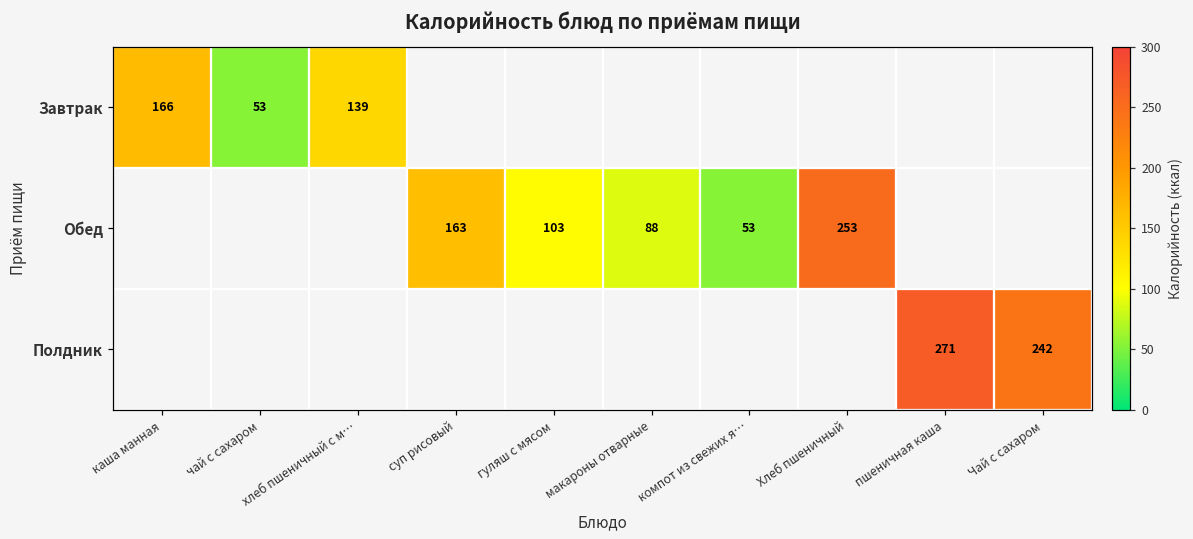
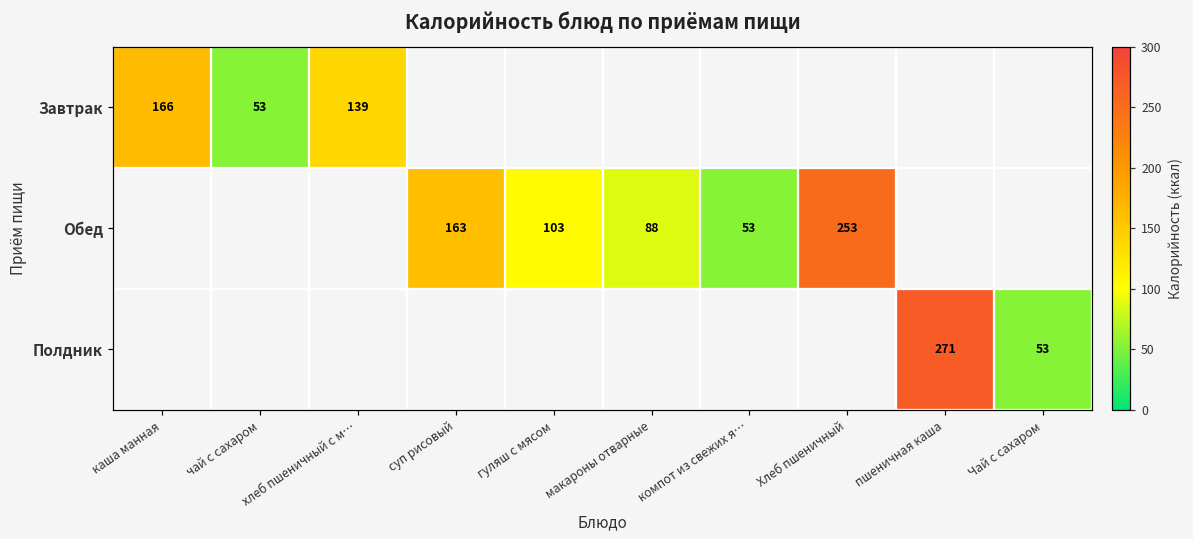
Полдник, Чай с сахаром: 242 -> 53
